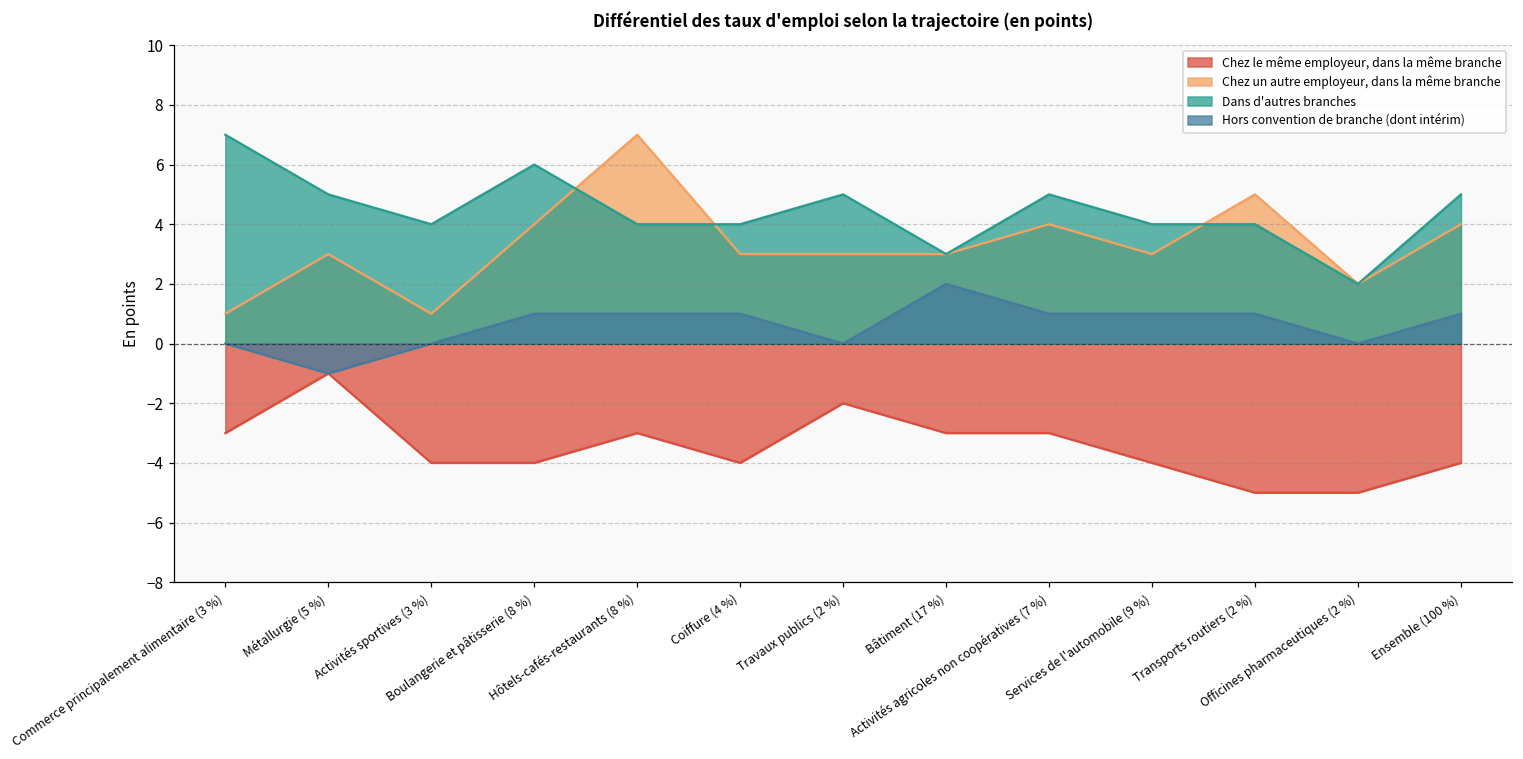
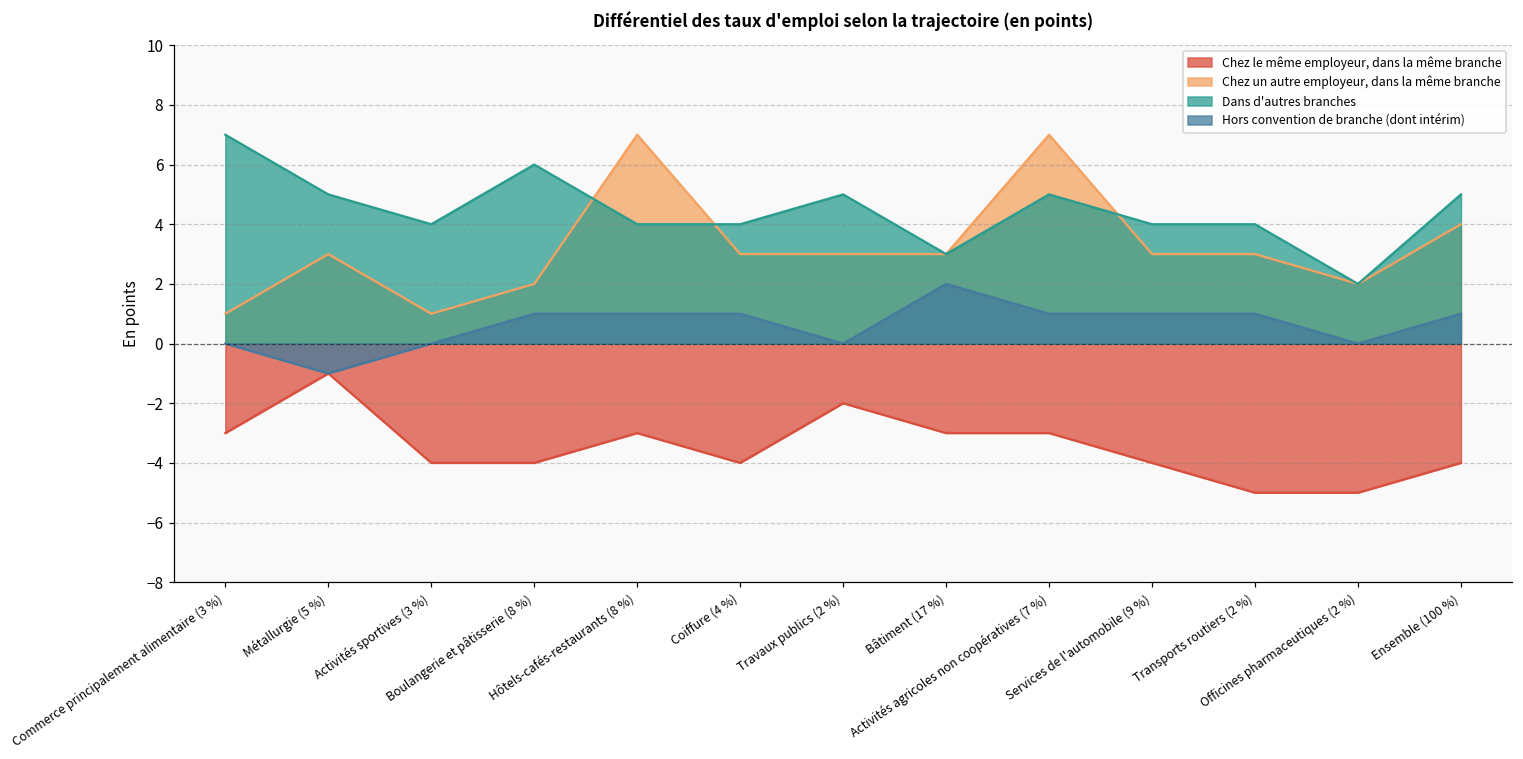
Chez un autre employeur, dans la même branche, Boulangerie et pâtisserie (8 %): 4 -> 2
Chez un autre employeur, dans la même branche, Activités agricoles non coopératives (7 %): 4 -> 7
Chez un autre employeur, dans la même branche, Transports routiers (2 %): 5 -> 3
